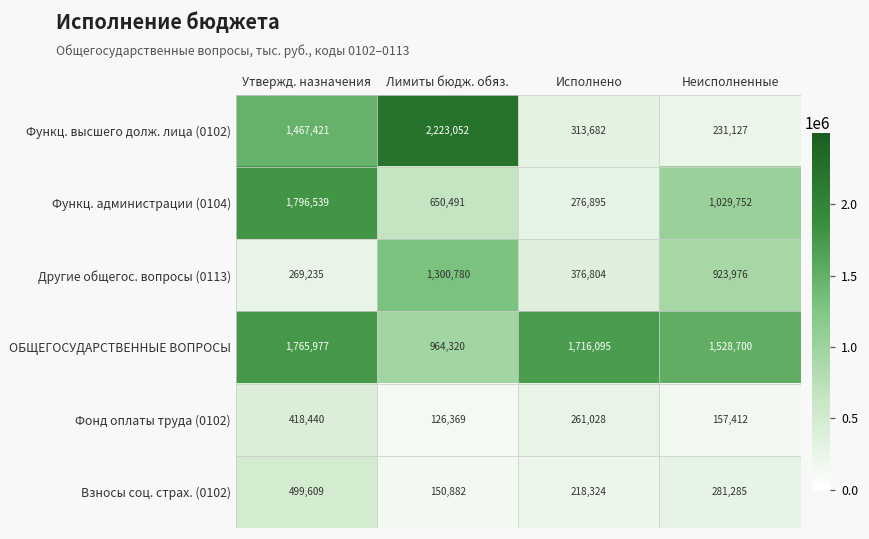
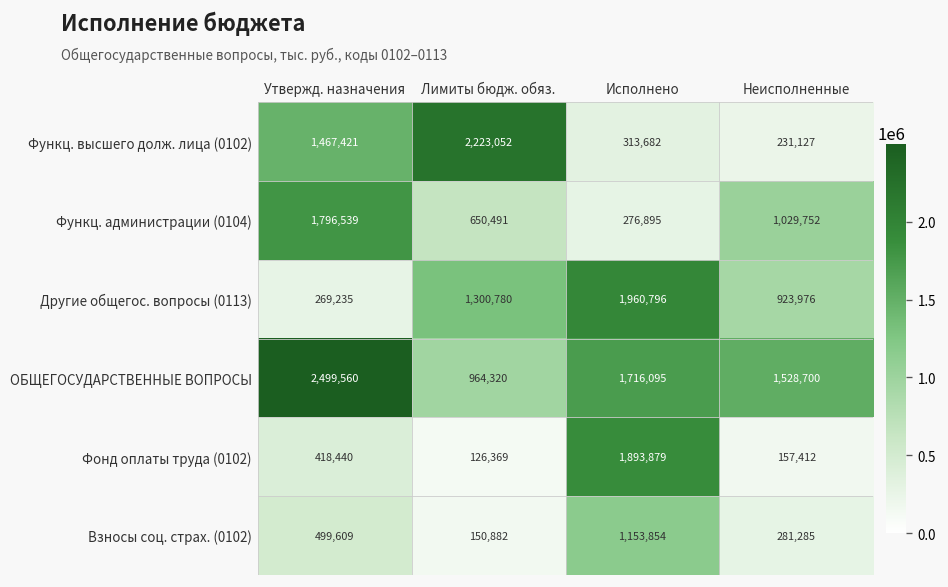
Другие общегос. вопросы (0113), Исполнено: 376,804 -> 1,960,796
ОБЩЕГОСУДАРСТВЕННЫЕ ВОПРОСЫ, Утвержд. назначения: 1,765,977 -> 2,499,560
Фонд оплаты труда (0102), Исполнено: 261,028 -> 1,893,879
Взносы соц. страх. (0102), Исполнено: 218,324 -> 1,153,854
